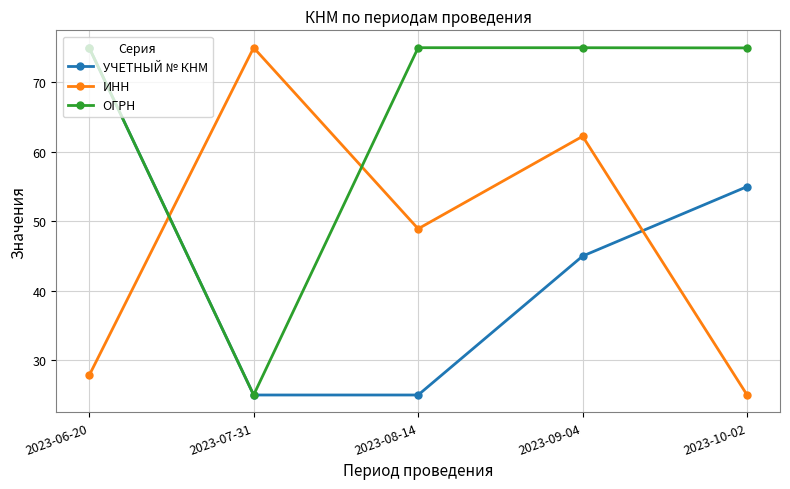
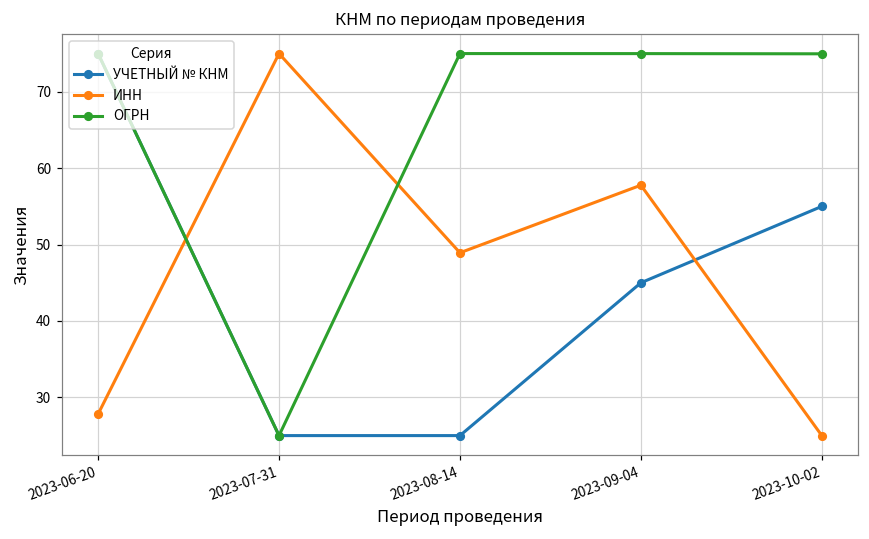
ИНН, 2023-09-04: 62 -> 58
